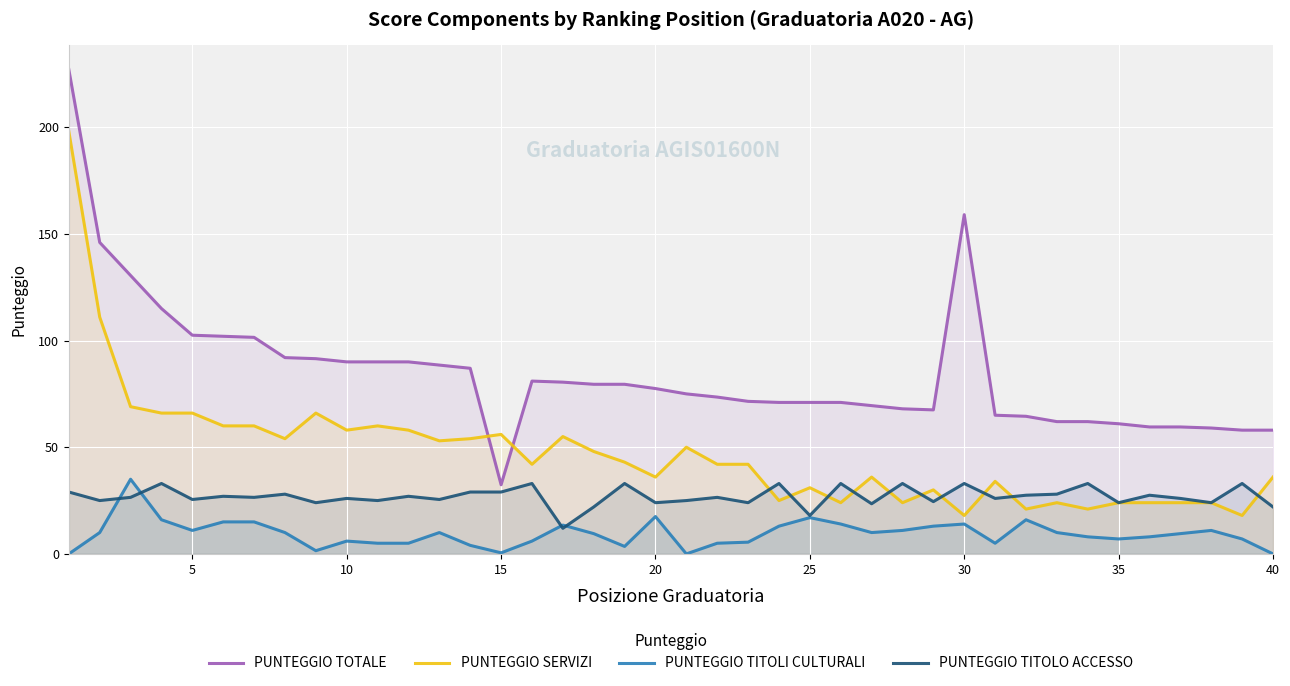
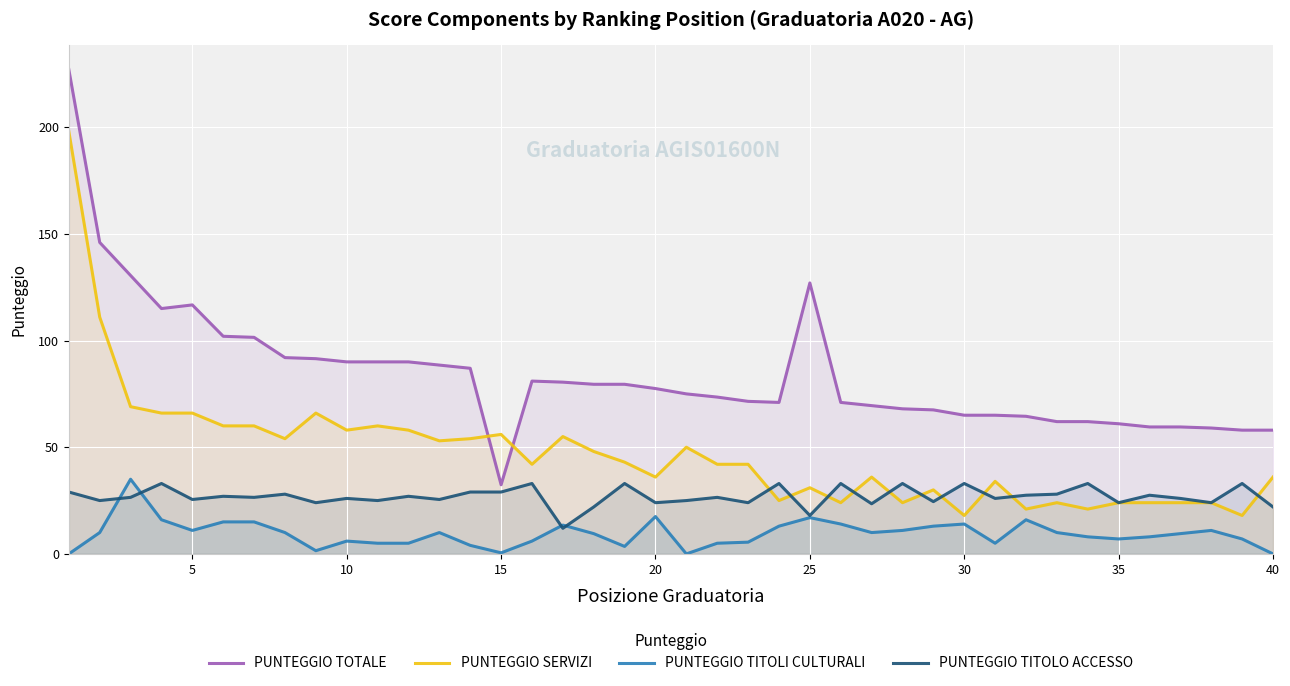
PUNTEGGIO TOTALE, 5: 103 -> 117
PUNTEGGIO TOTALE, 25: 71 -> 127
PUNTEGGIO TOTALE, 30: 159 -> 65
